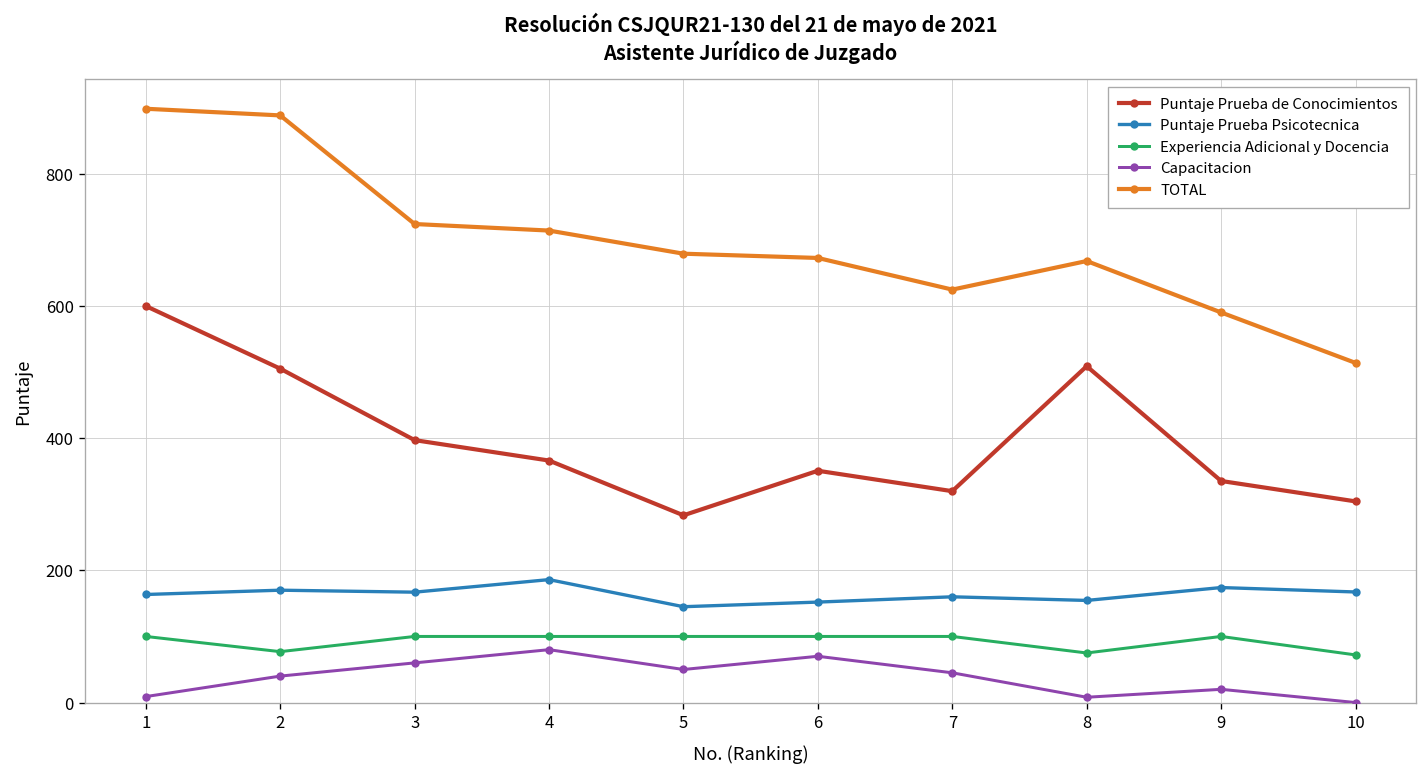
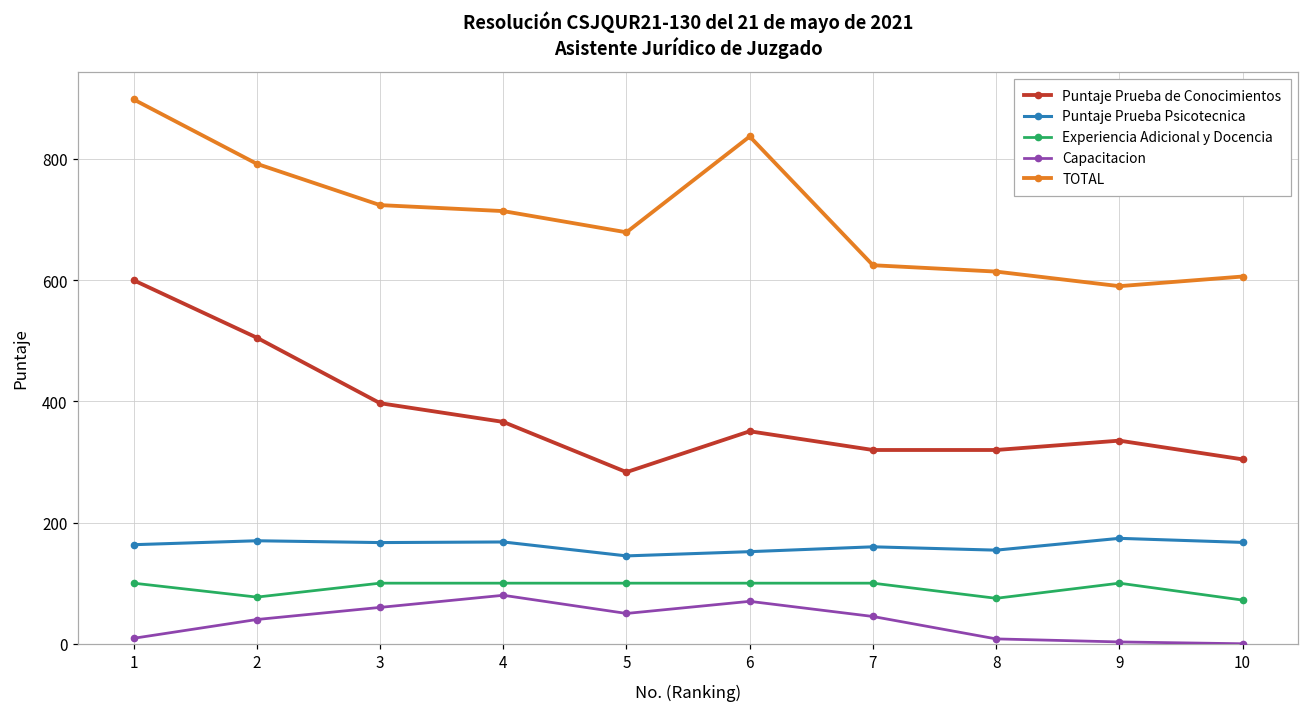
TOTAL, 2: 890 -> 790
Puntaje Prueba Psicotecnica, 4: 190 -> 170
TOTAL, 6: 670 -> 840
Puntaje Prueba de Conocimientos, 8: 510 -> 320
TOTAL, 8: 670 -> 610
Capacitacion, 9: 20 -> 0
TOTAL, 10: 510 -> 610
